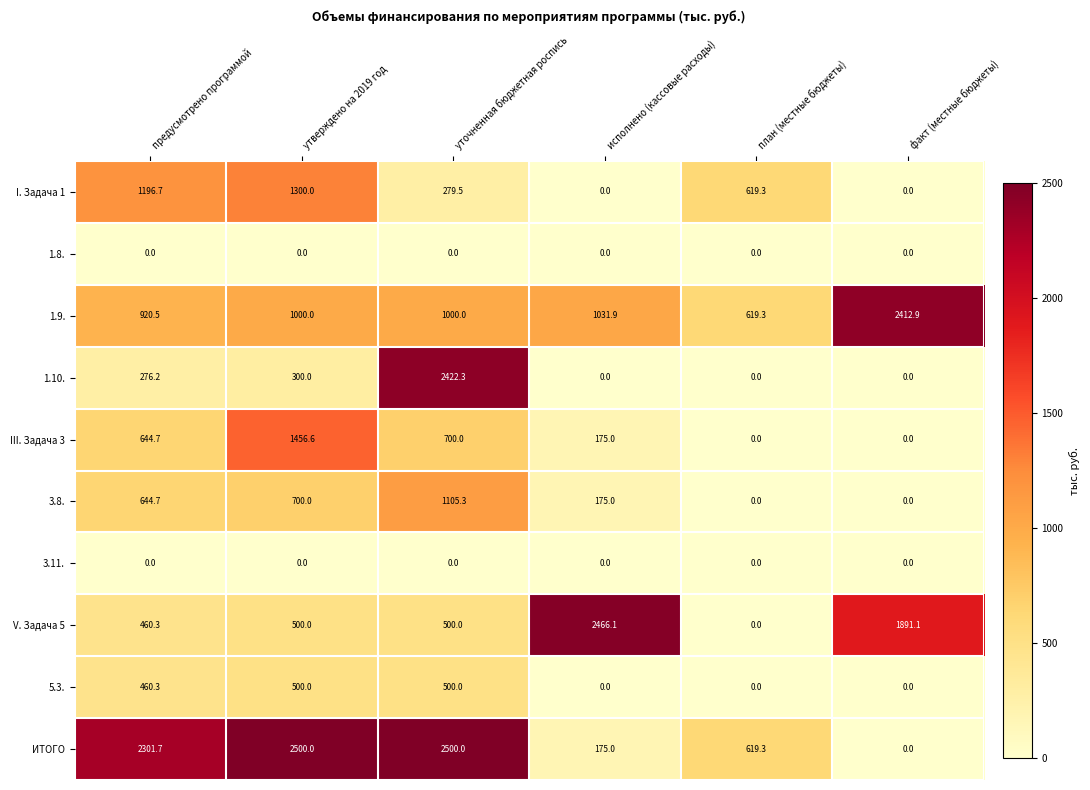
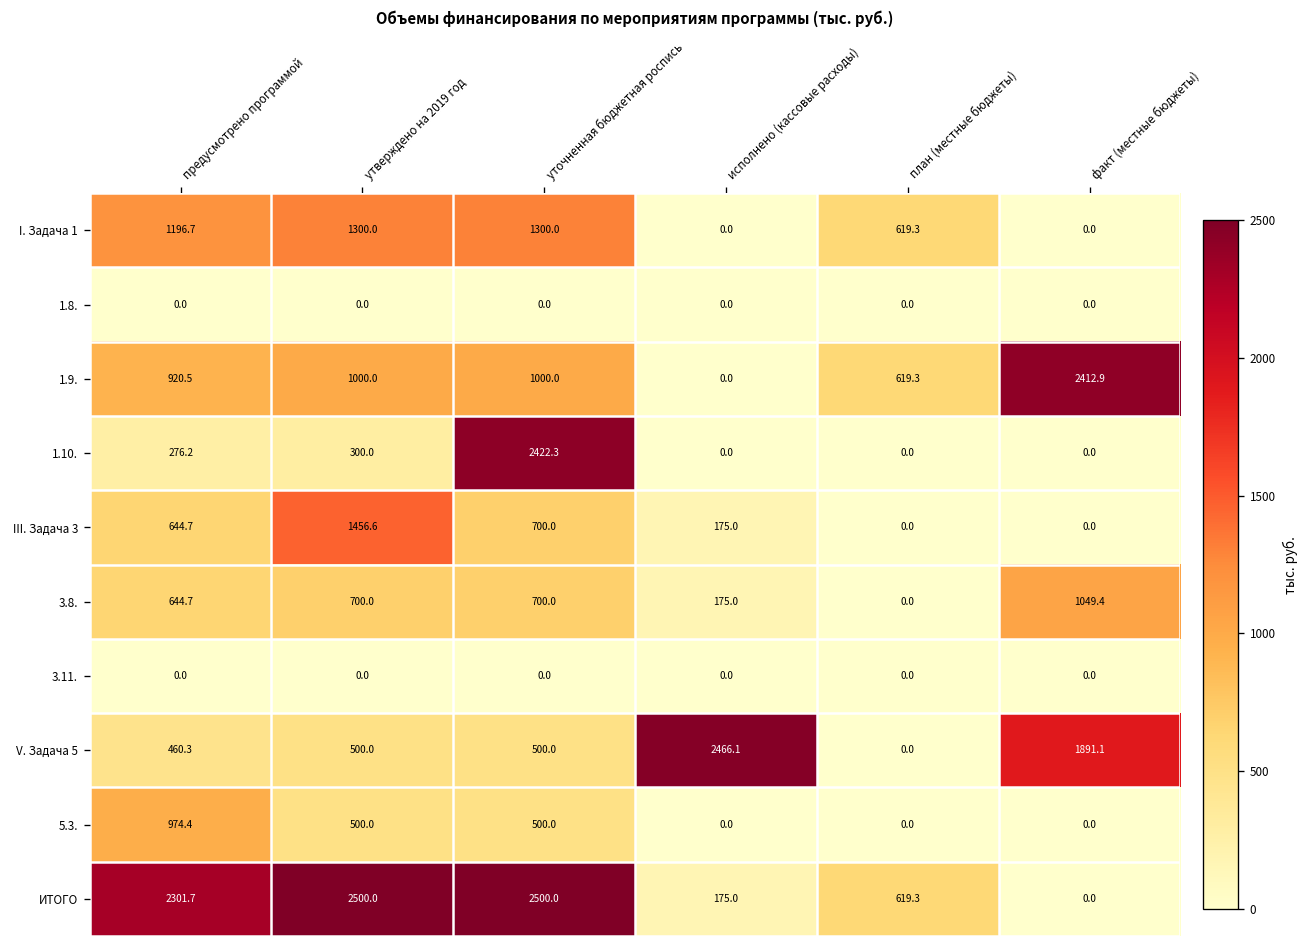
I. Задача 1, уточненная бюджетная роспись: 279.5 -> 1300.0
1.9., исполнено (кассовые расходы): 1031.9 -> 0.0
3.8., уточненная бюджетная роспись: 1105.3 -> 700.0
3.8., факт (местные бюджеты): 0.0 -> 1049.4
5.3., предусмотрено программой: 460.3 -> 974.4
